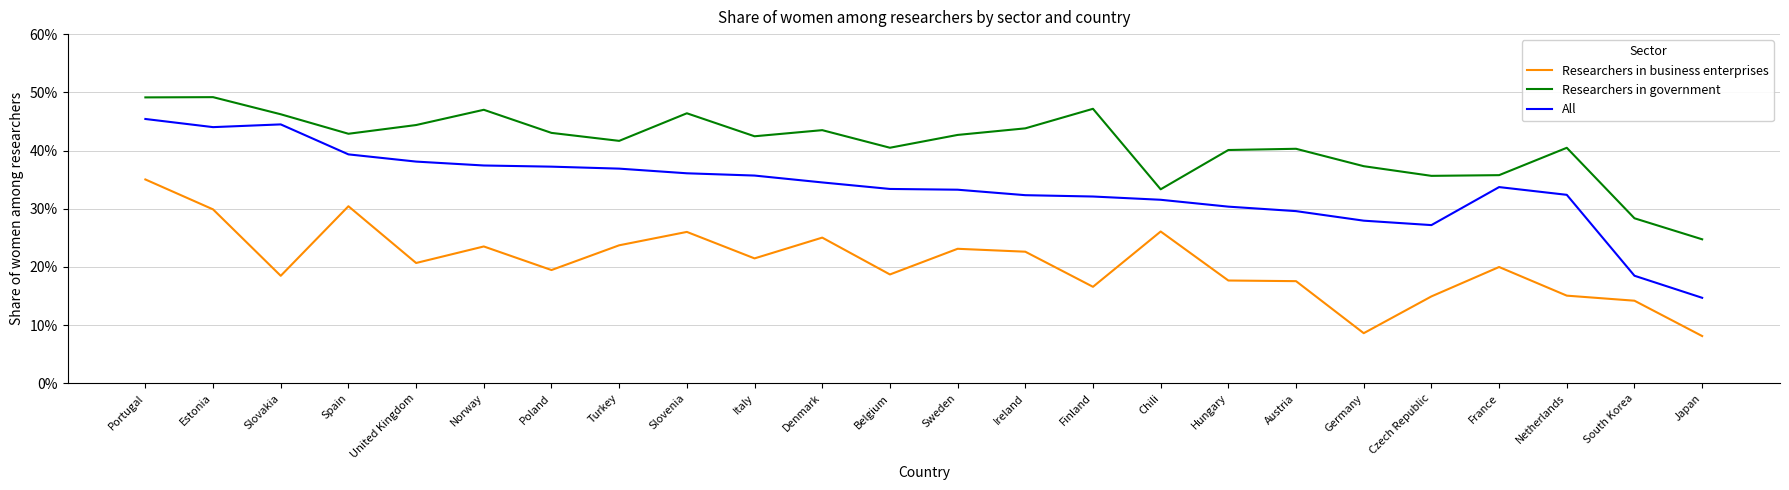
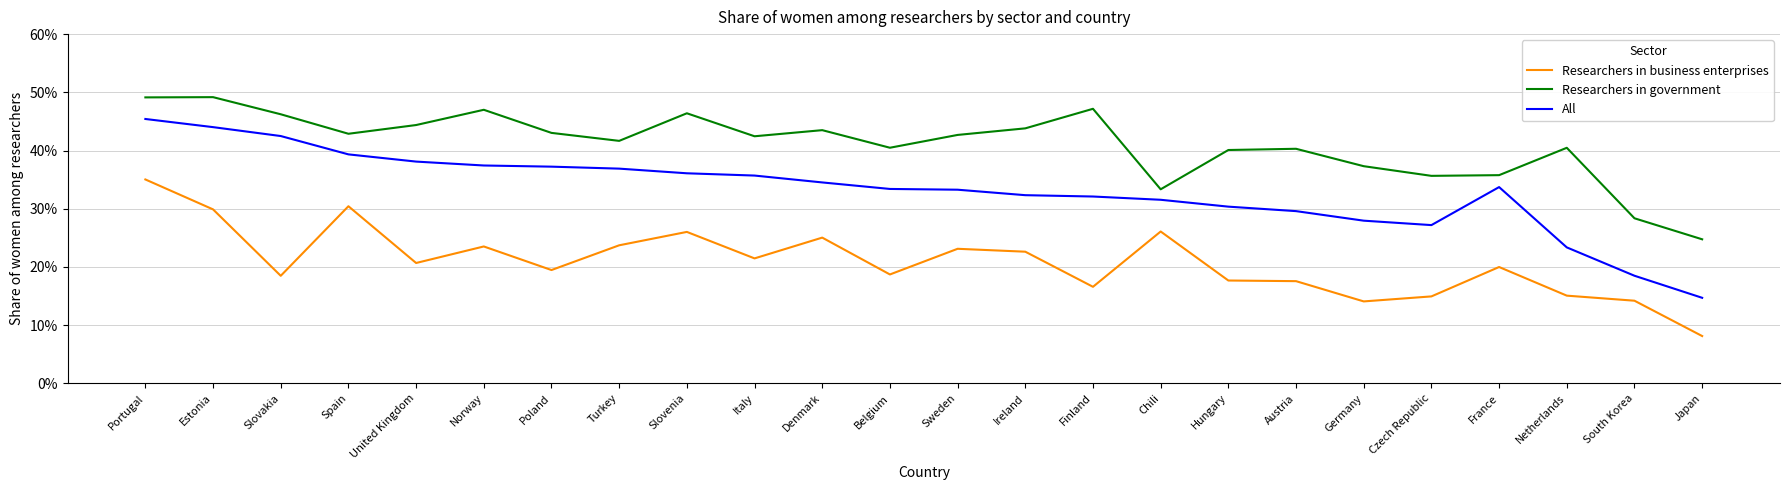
All, Slovakia: 44% -> 42%
Researchers in business enterprises, Germany: 9% -> 14%
All, Netherlands: 32% -> 23%
